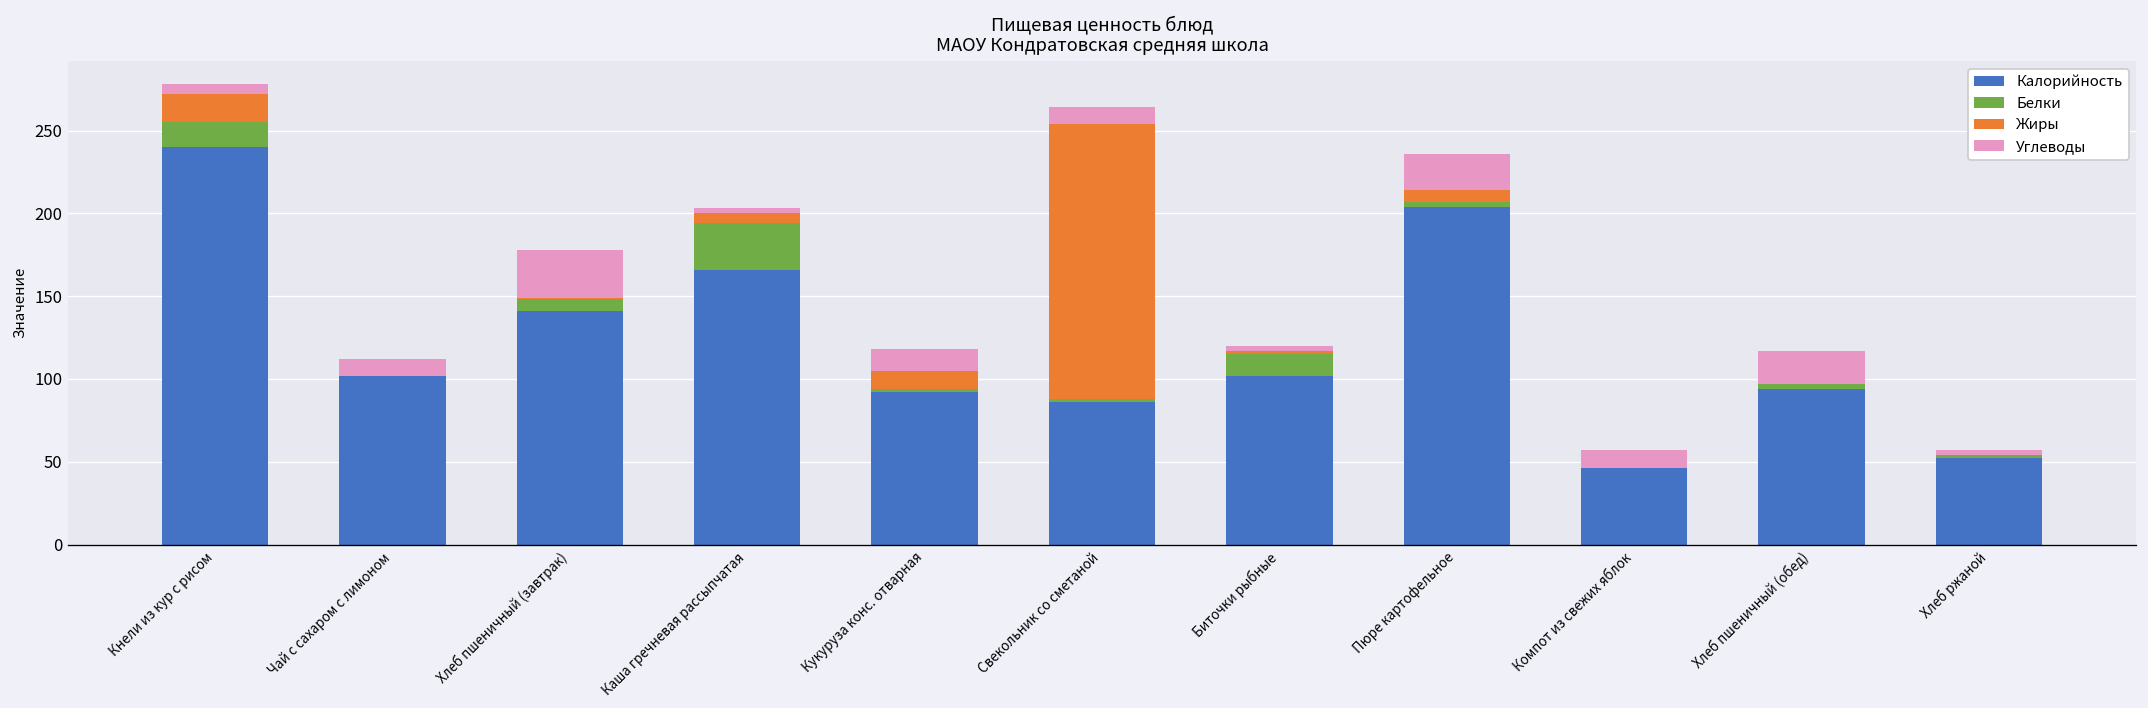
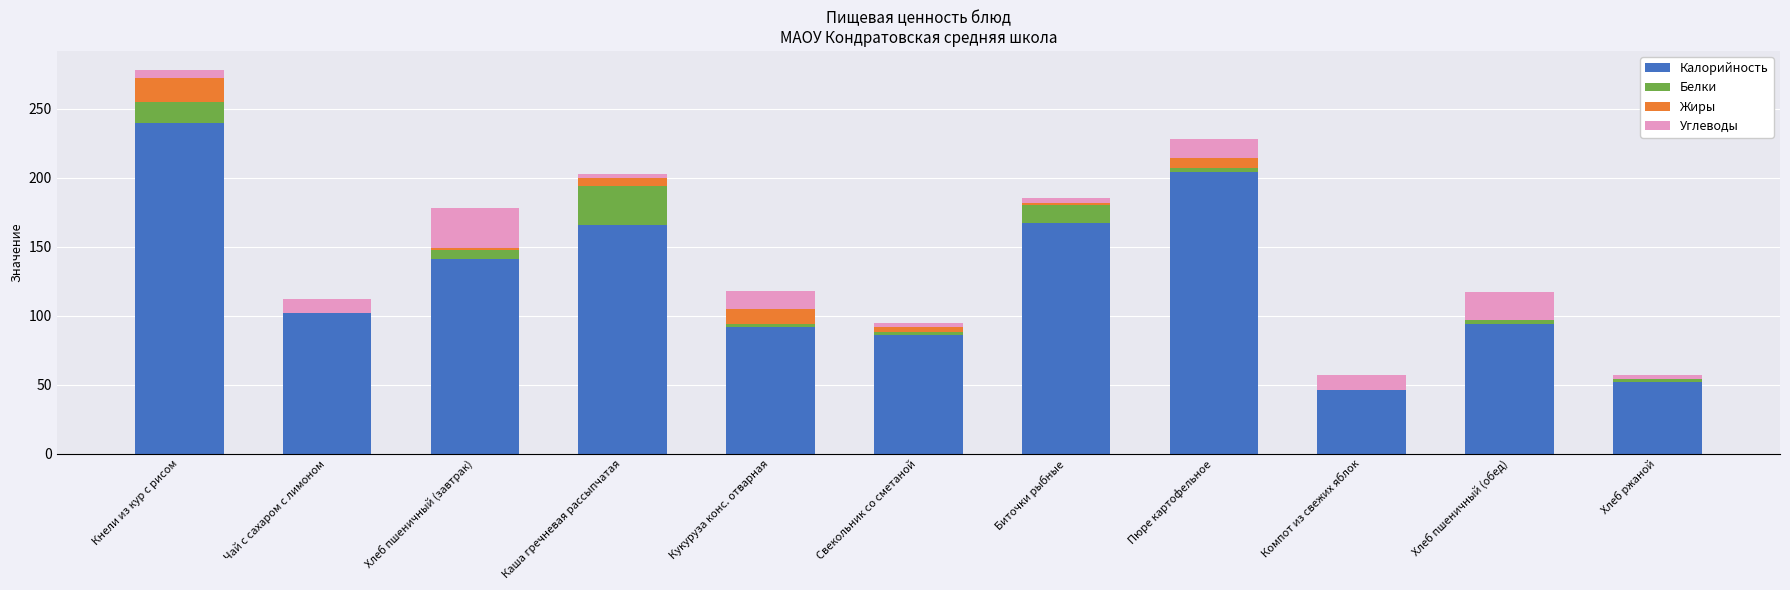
Жиры, Свекольник со сметаной: 166 -> 4
Углеводы, Свекольник со сметаной: 10 -> 3
Калорийность, Биточки рыбные: 102 -> 167
Углеводы, Пюре картофельное: 22 -> 14
